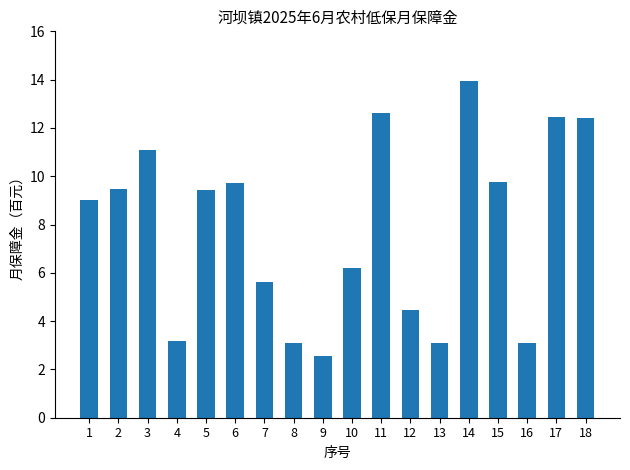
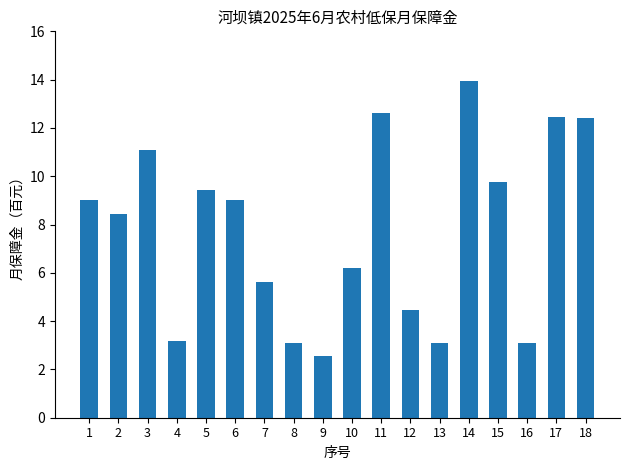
2: 9.5 -> 8.4
6: 9.7 -> 9.0
